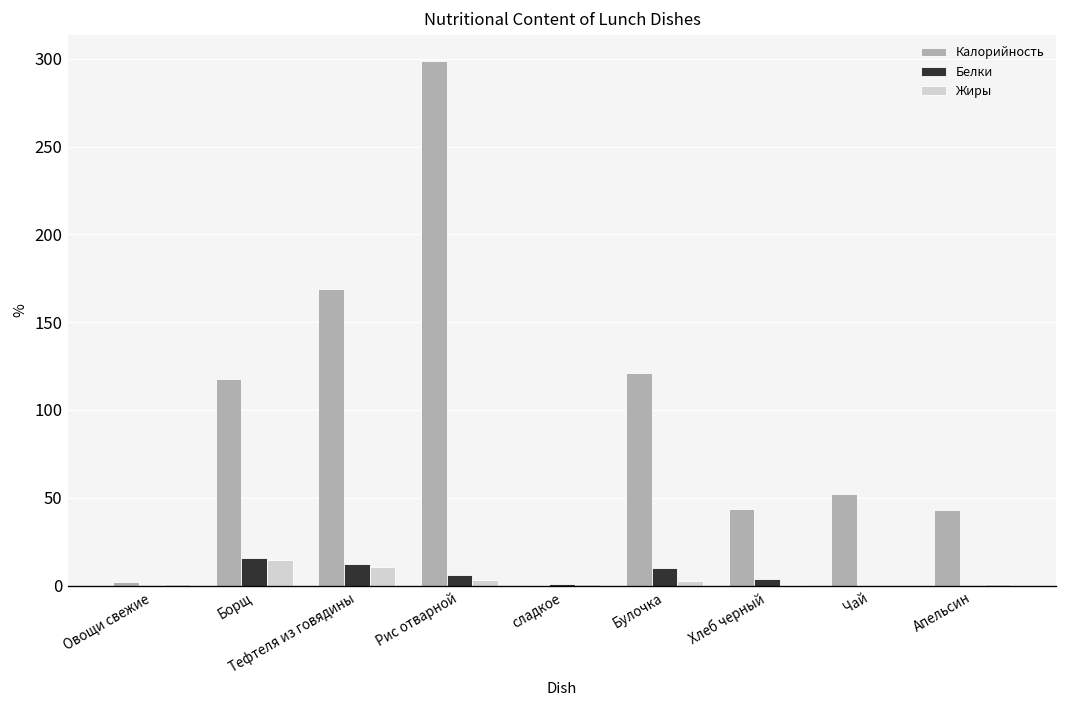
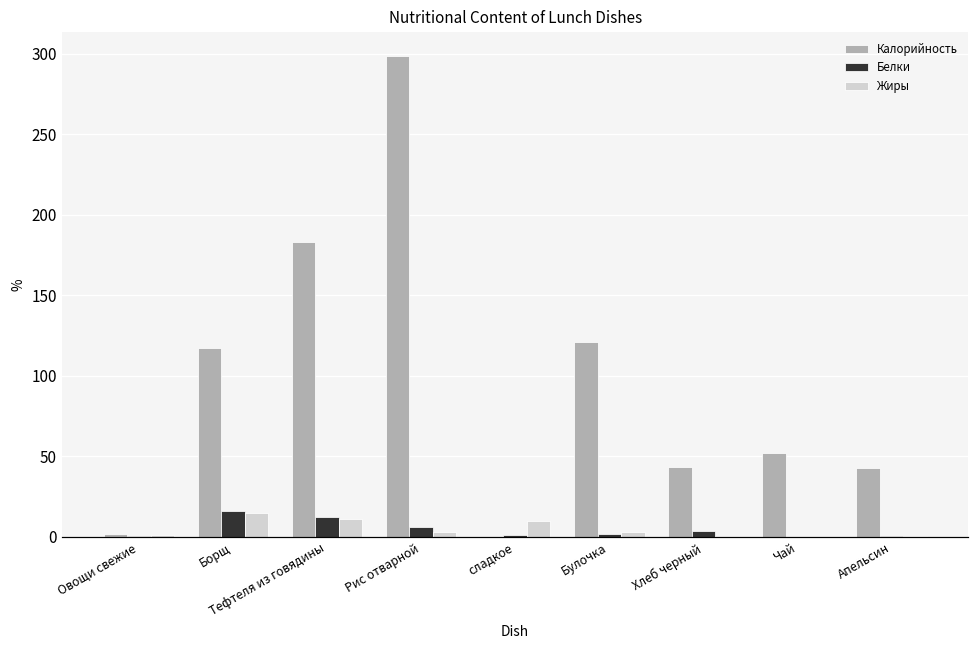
Калорийность, Тефтеля из говядины: 169 -> 183
Жиры, сладкое: 1 -> 10
Белки, Булочка: 10 -> 2
